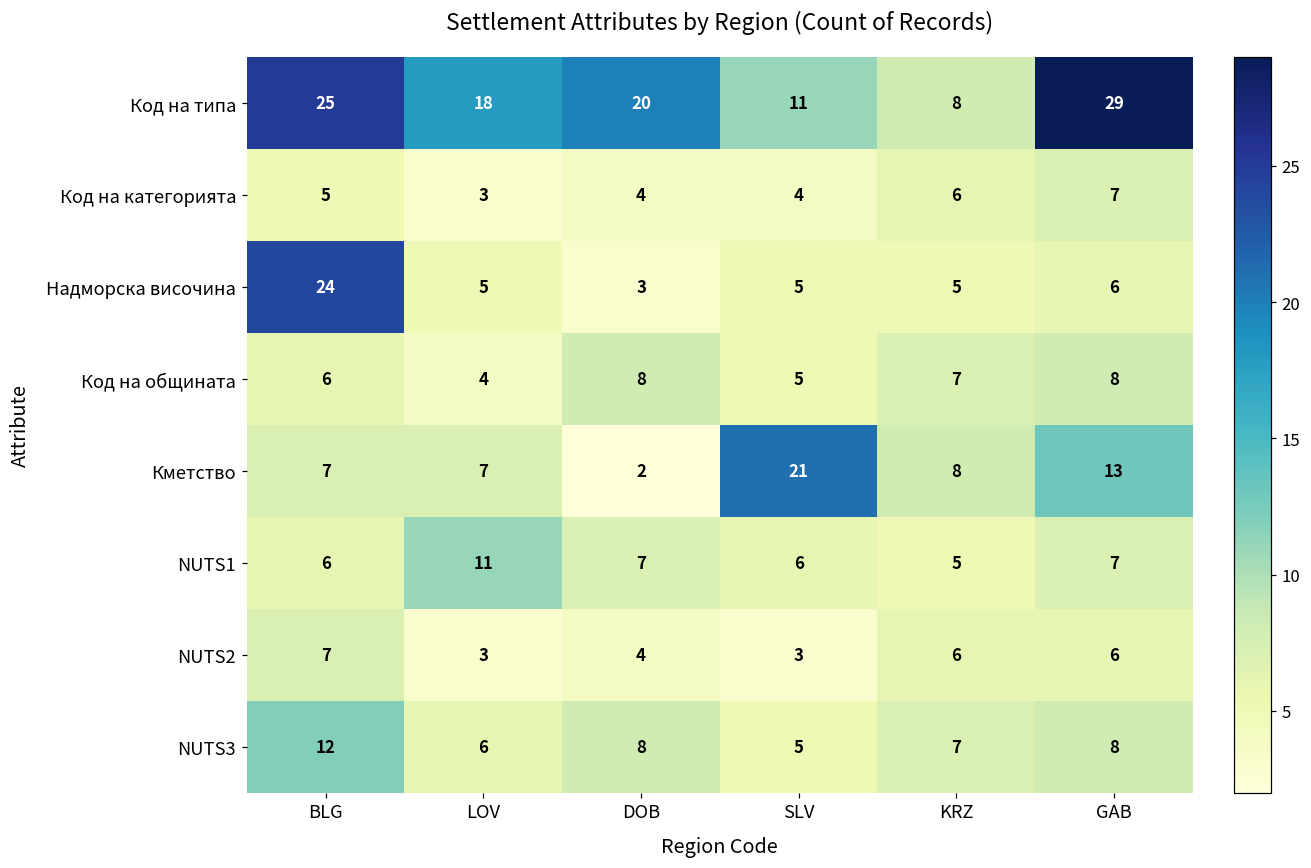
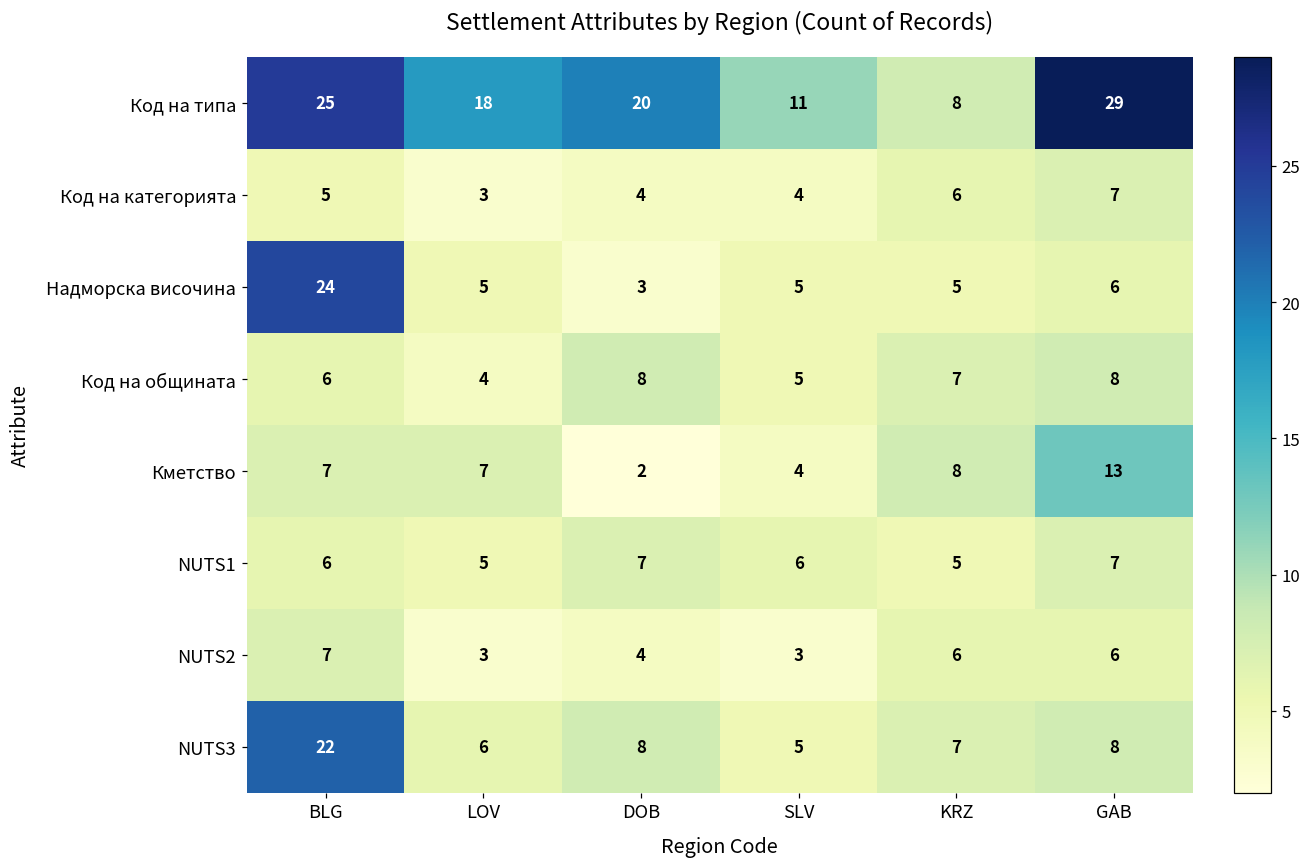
Кметство, SLV: 21 -> 4
NUTS1, LOV: 11 -> 5
NUTS3, BLG: 12 -> 22
